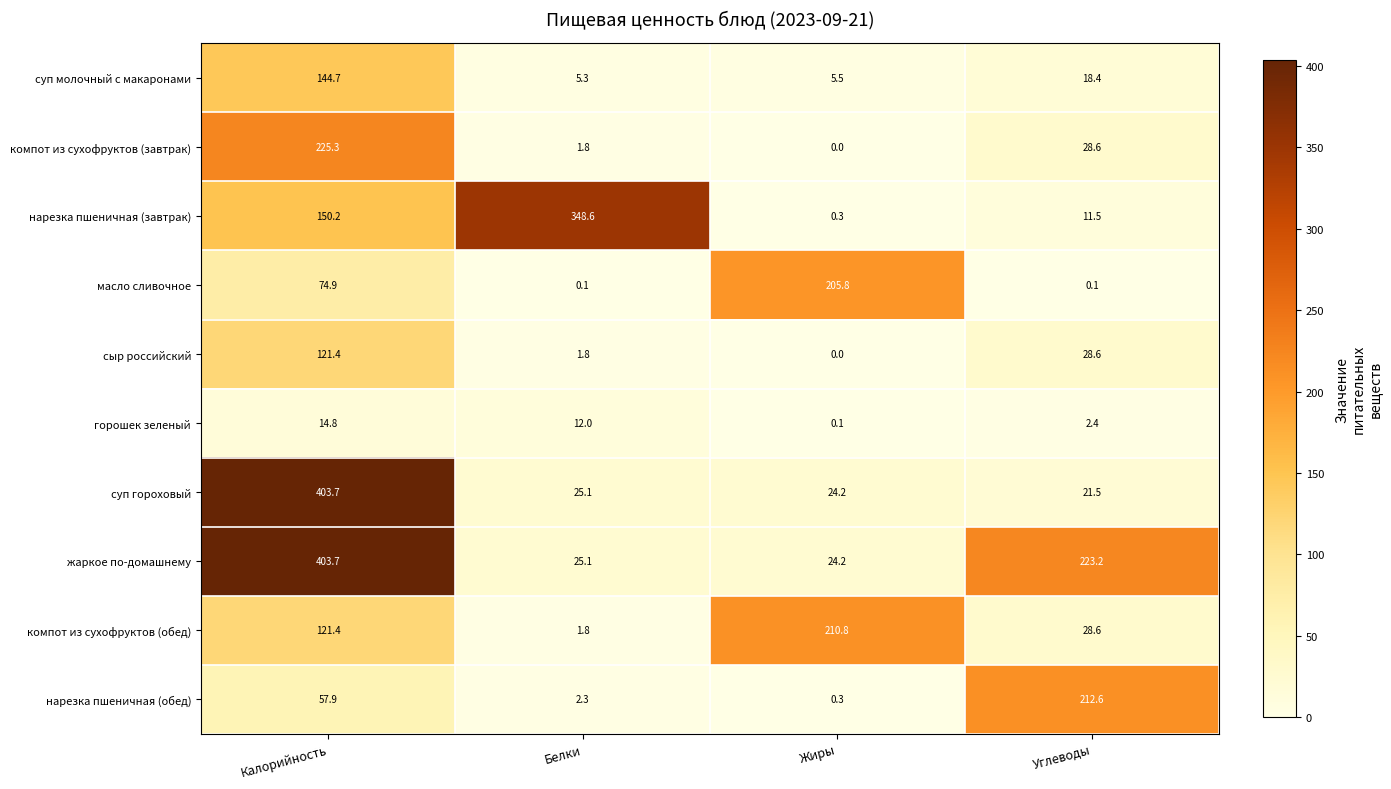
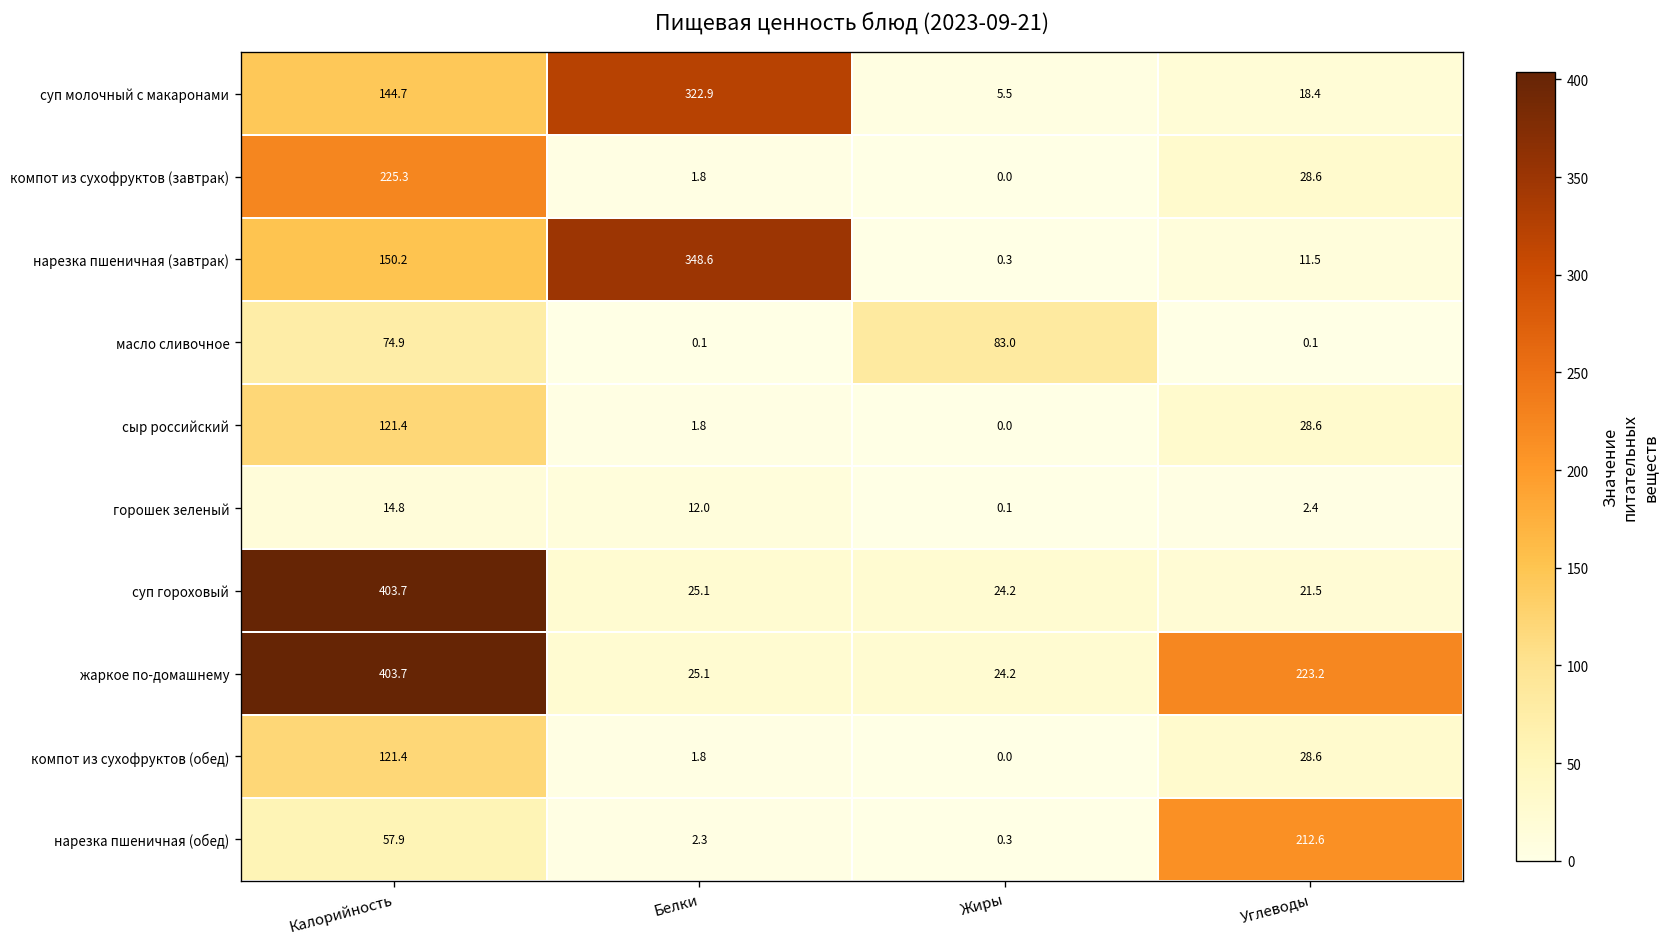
суп молочный с макаронами, Белки: 5.3 -> 322.9
масло сливочное, Жиры: 205.8 -> 83.0
компот из сухофруктов (обед), Жиры: 210.8 -> 0.0
